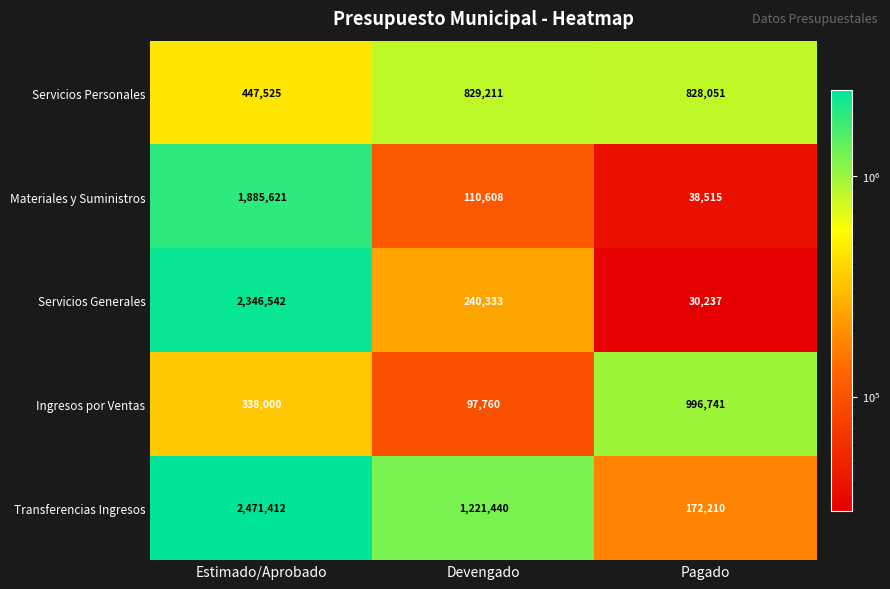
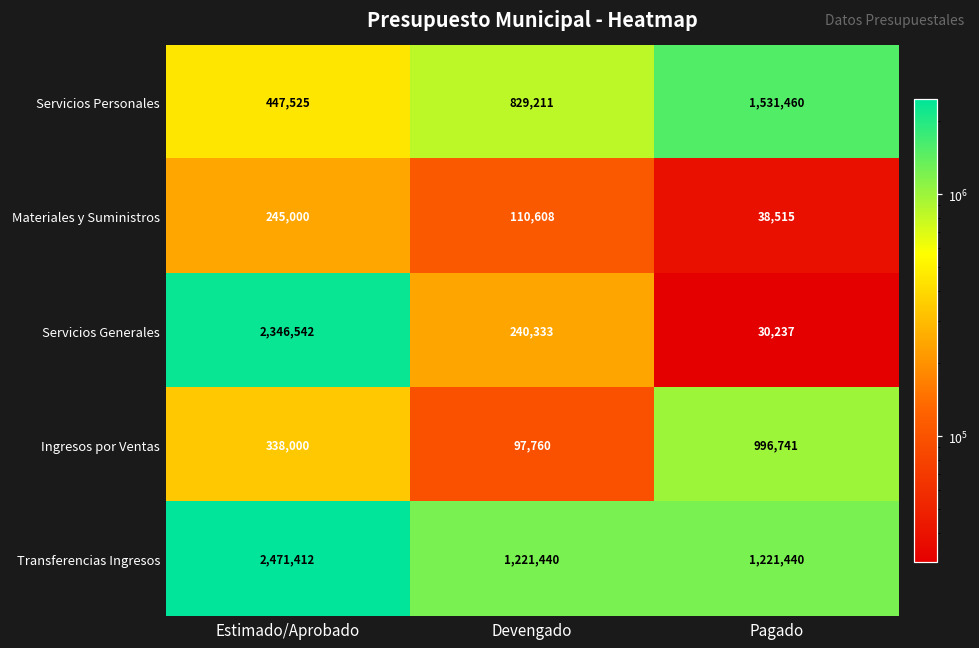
Servicios Personales, Pagado: 828,051 -> 1,531,460
Materiales y Suministros, Estimado/Aprobado: 1,885,621 -> 245,000
Transferencias Ingresos, Pagado: 172,210 -> 1,221,440
